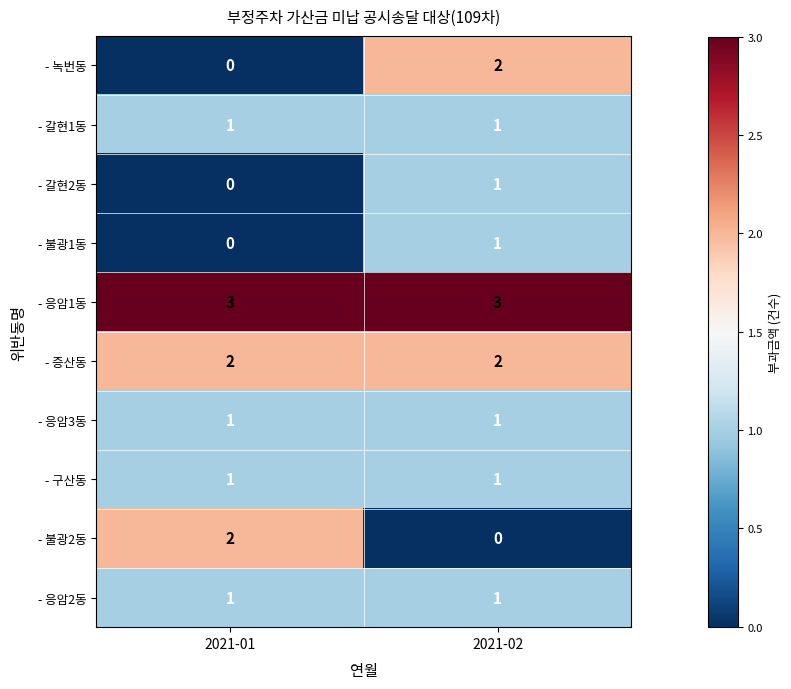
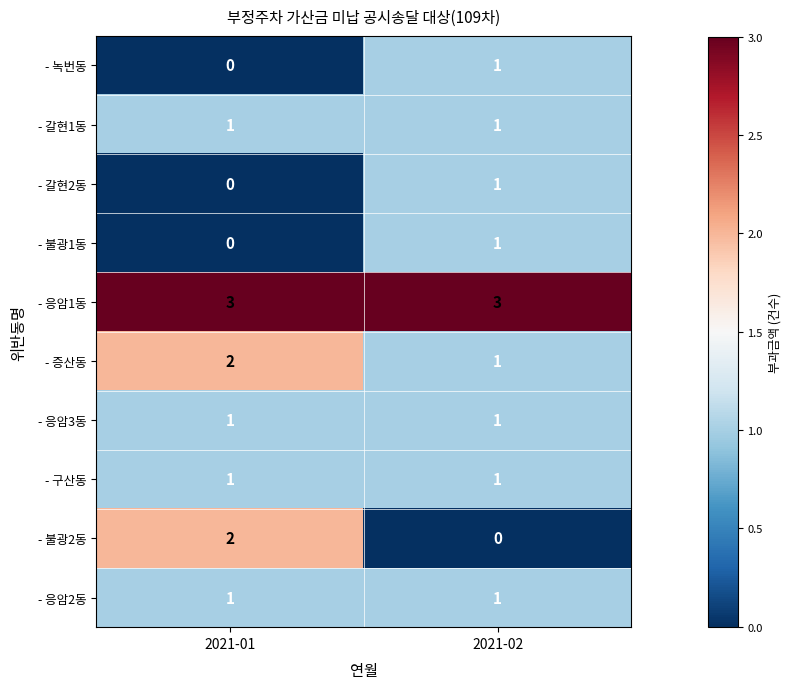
- 녹번동, 2021-02: 2 -> 1
- 증산동, 2021-02: 2 -> 1
